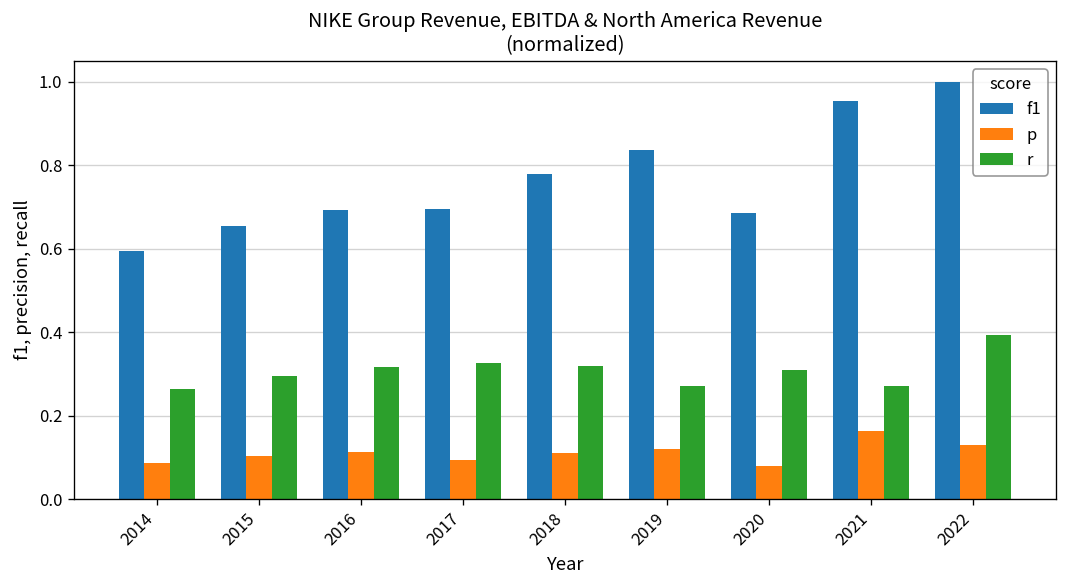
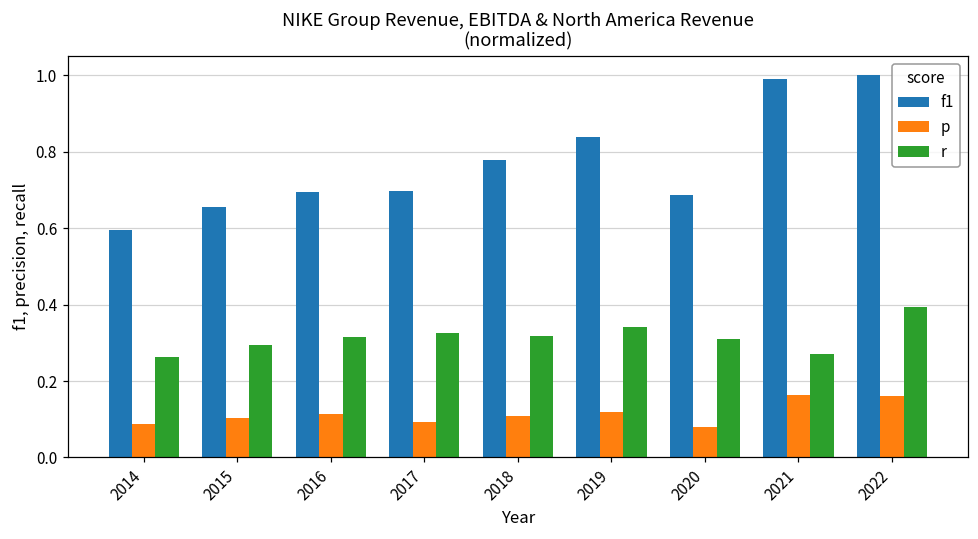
r, 2019: 0.27 -> 0.34
f1, 2021: 0.95 -> 0.99
p, 2022: 0.13 -> 0.16
